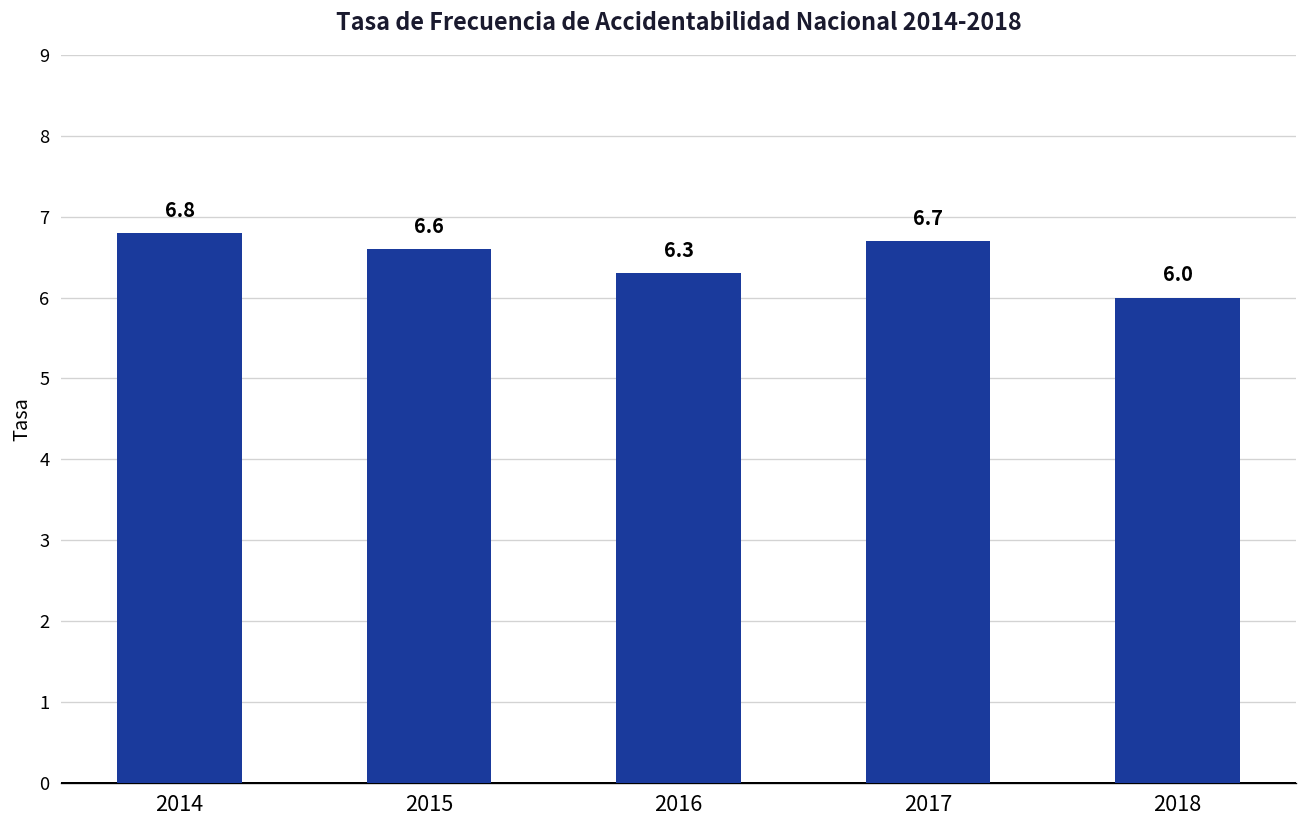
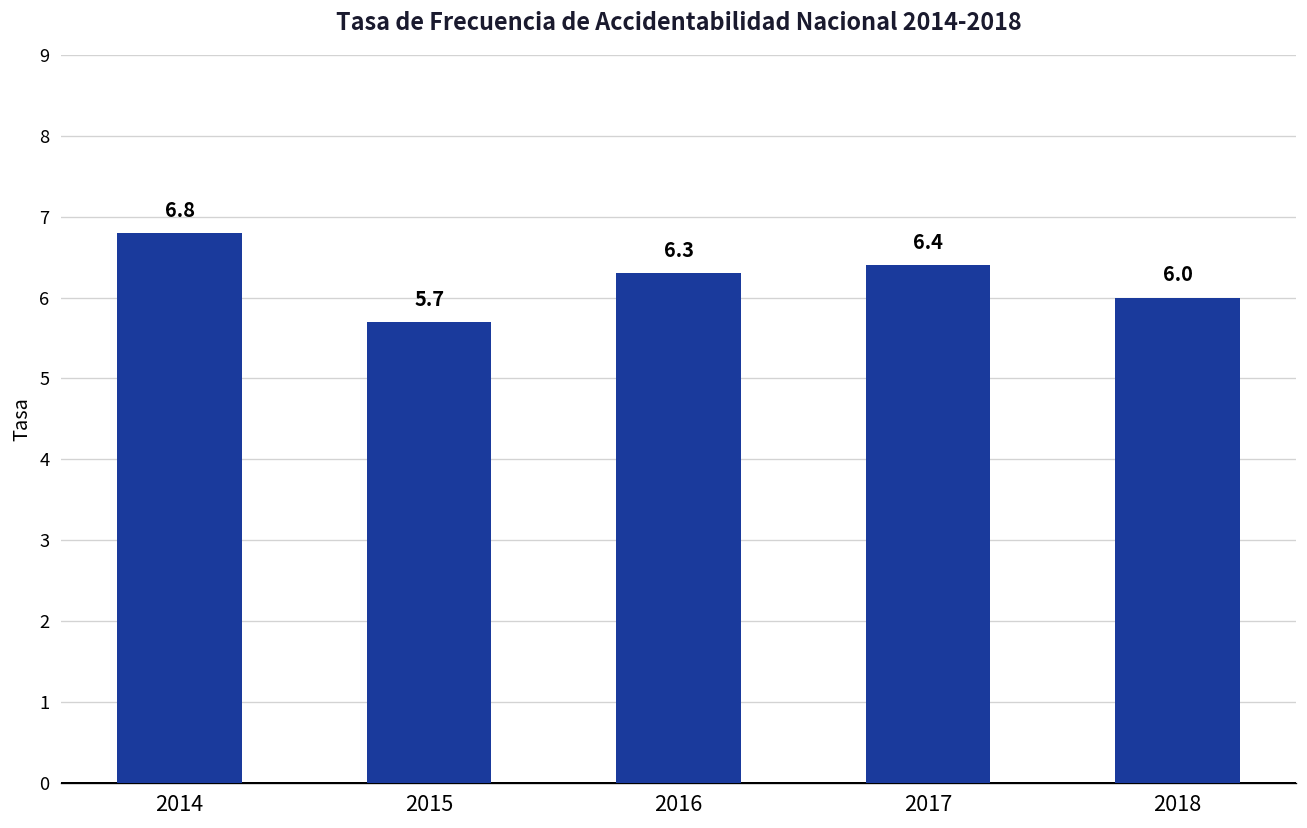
2015: 6.6 -> 5.7
2017: 6.7 -> 6.4
